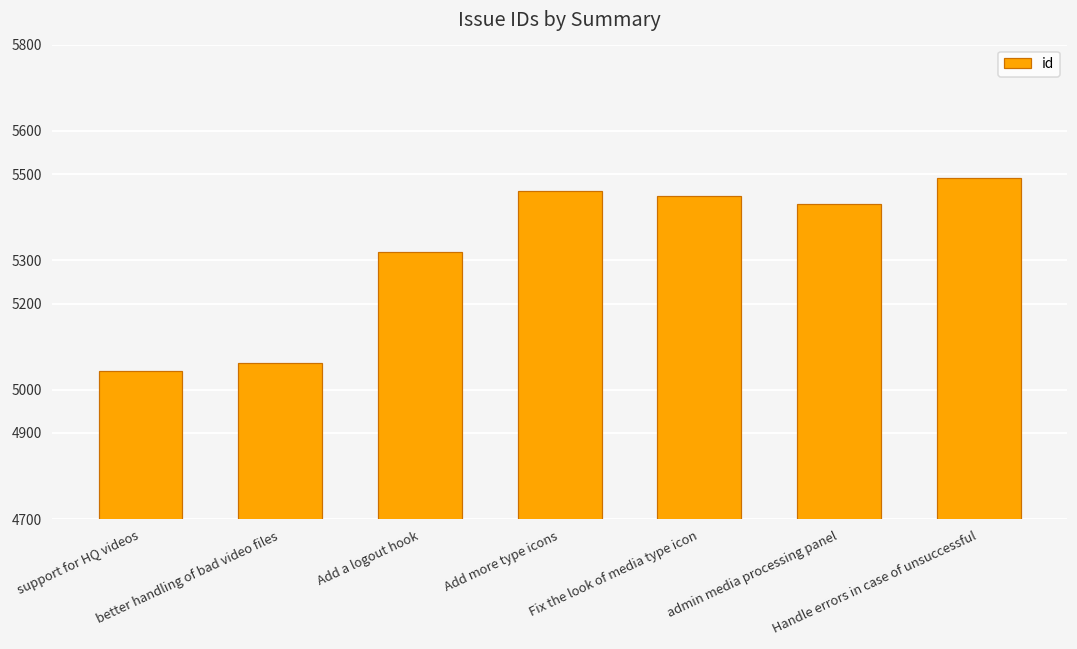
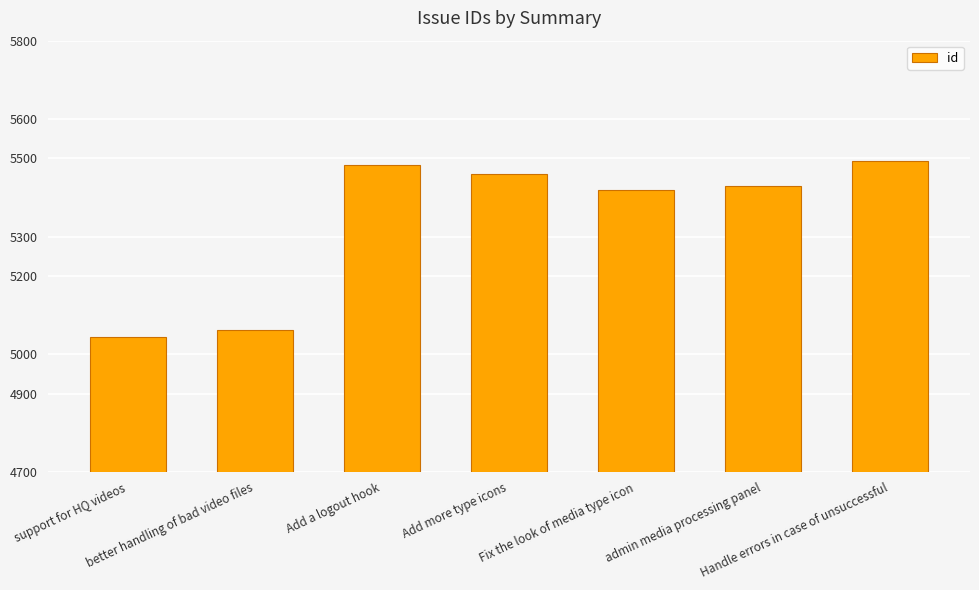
Add a logout hook: 5320 -> 5480
Fix the look of media type icon: 5450 -> 5420
